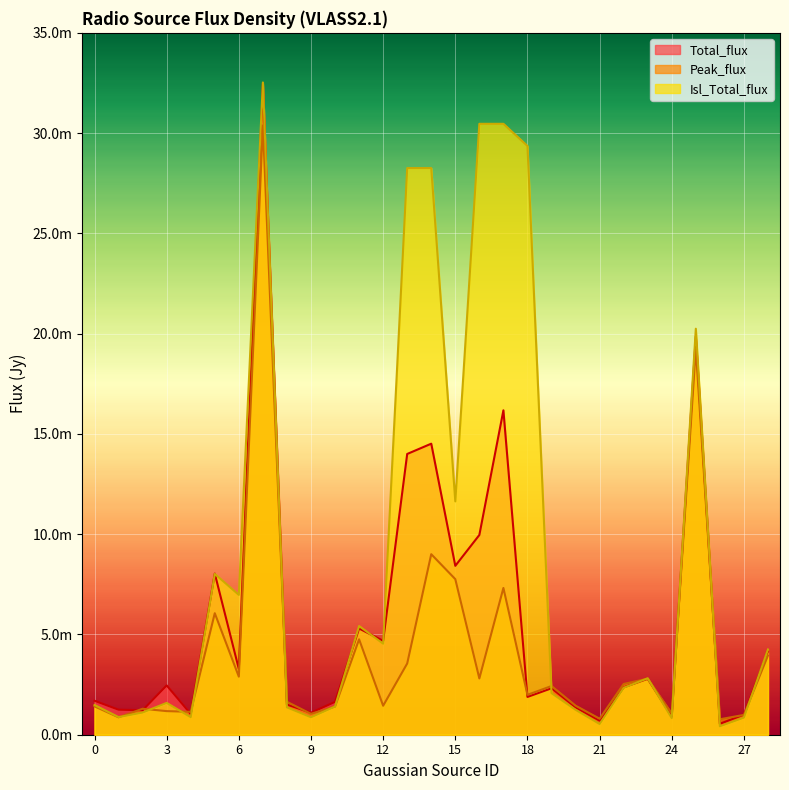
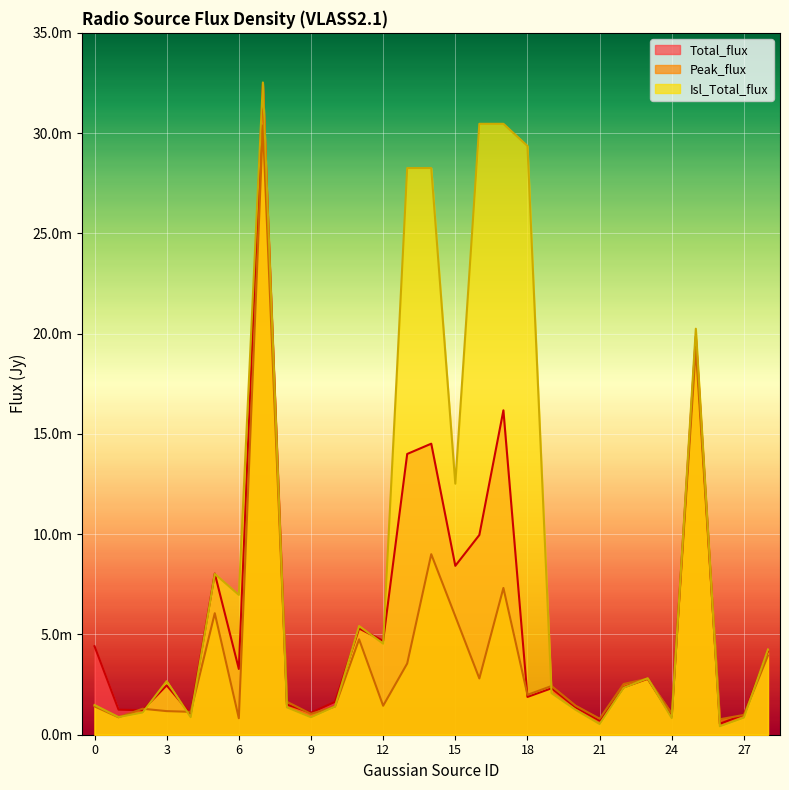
Total_flux, 0: 1.7m -> 4.4m
Isl_Total_flux, 3: 1.6m -> 2.7m
Peak_flux, 6: 2.9m -> 0.8m
Peak_flux, 15: 7.8m -> 5.9m
Isl_Total_flux, 15: 11.6m -> 12.5m
